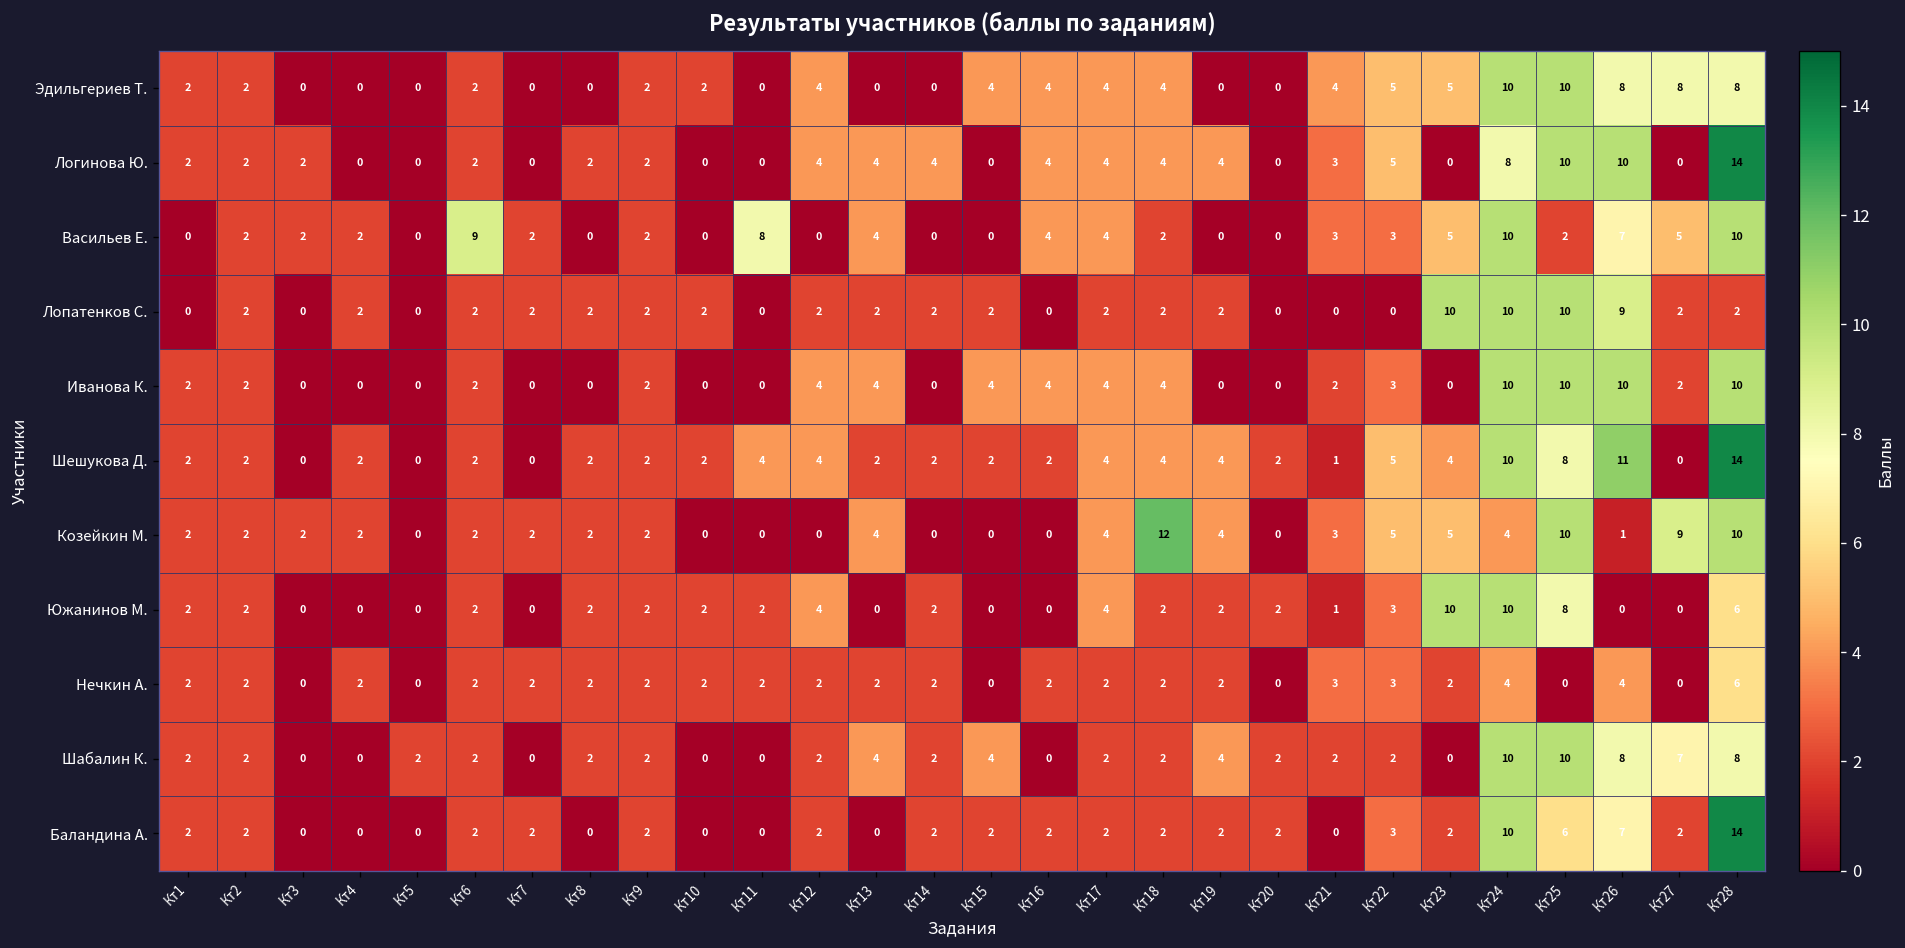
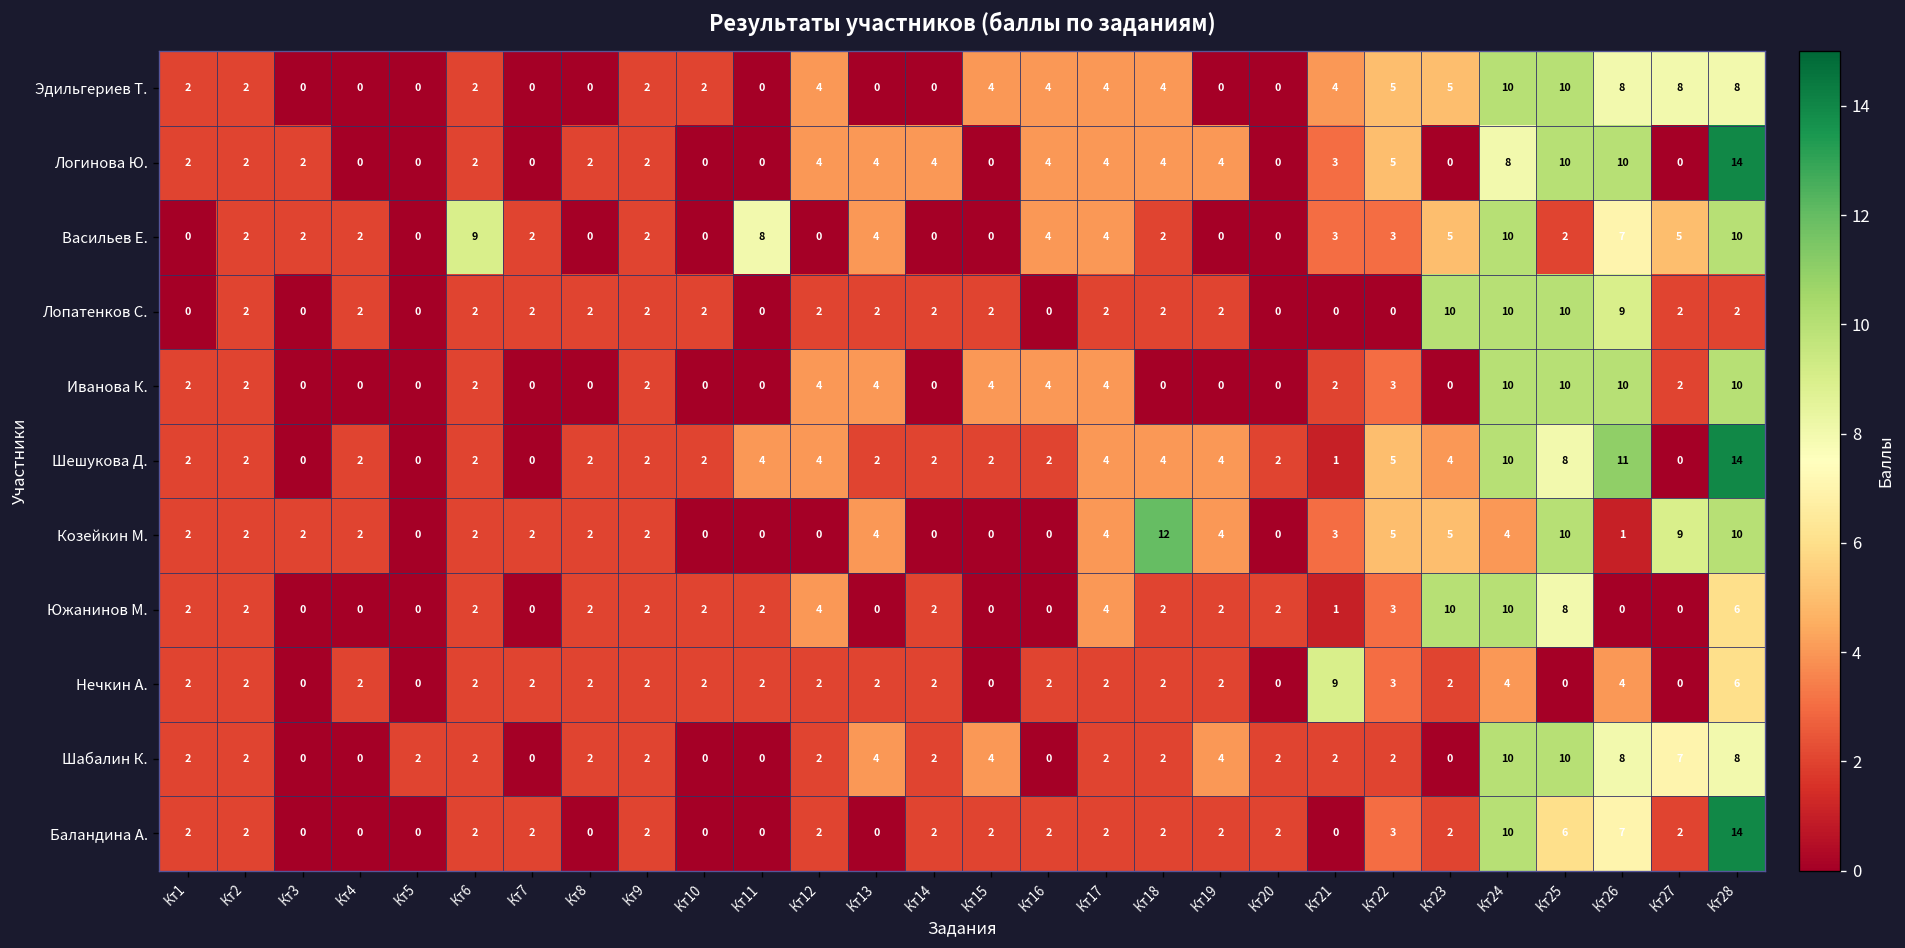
Иванова К., Кт18: 4 -> 0
Нечкин А., Кт21: 3 -> 9
